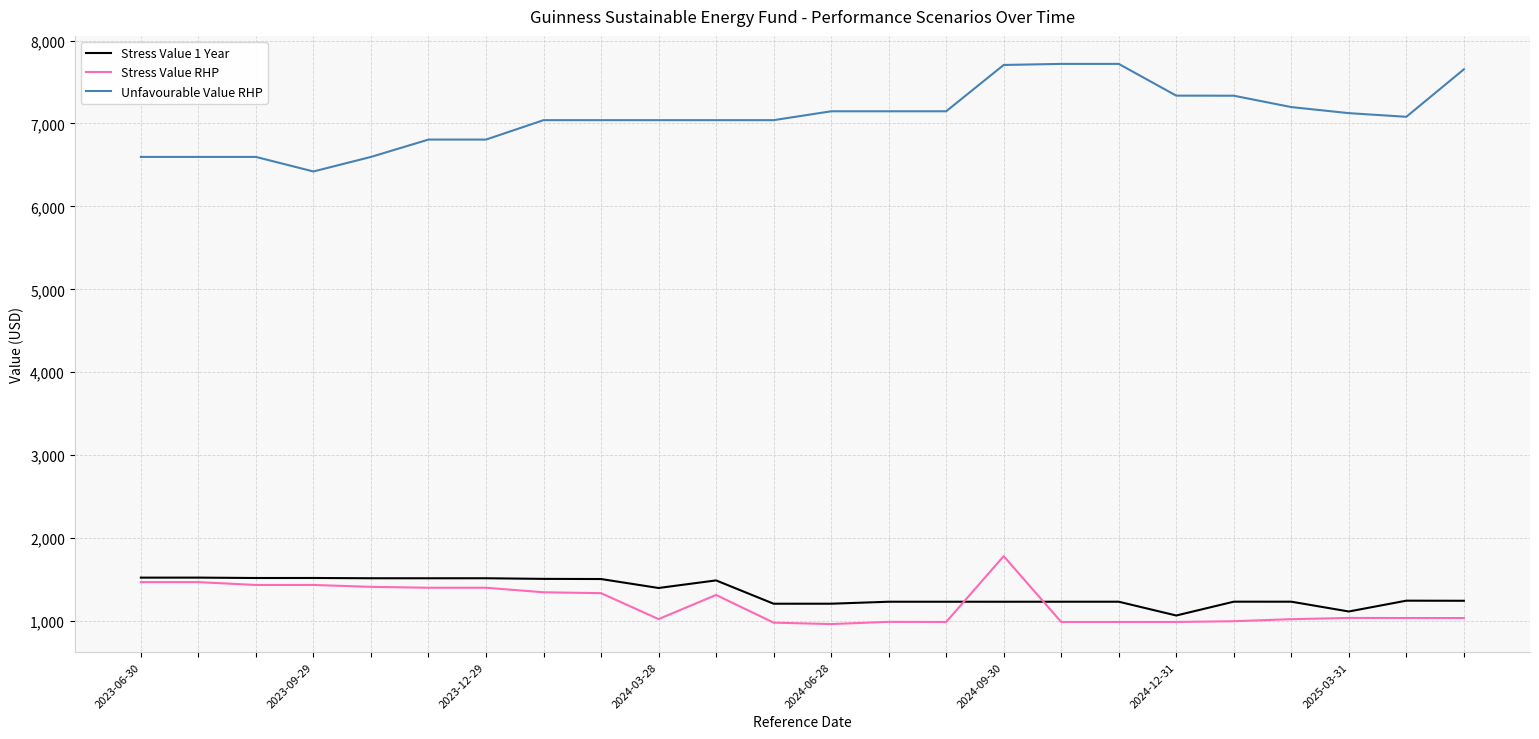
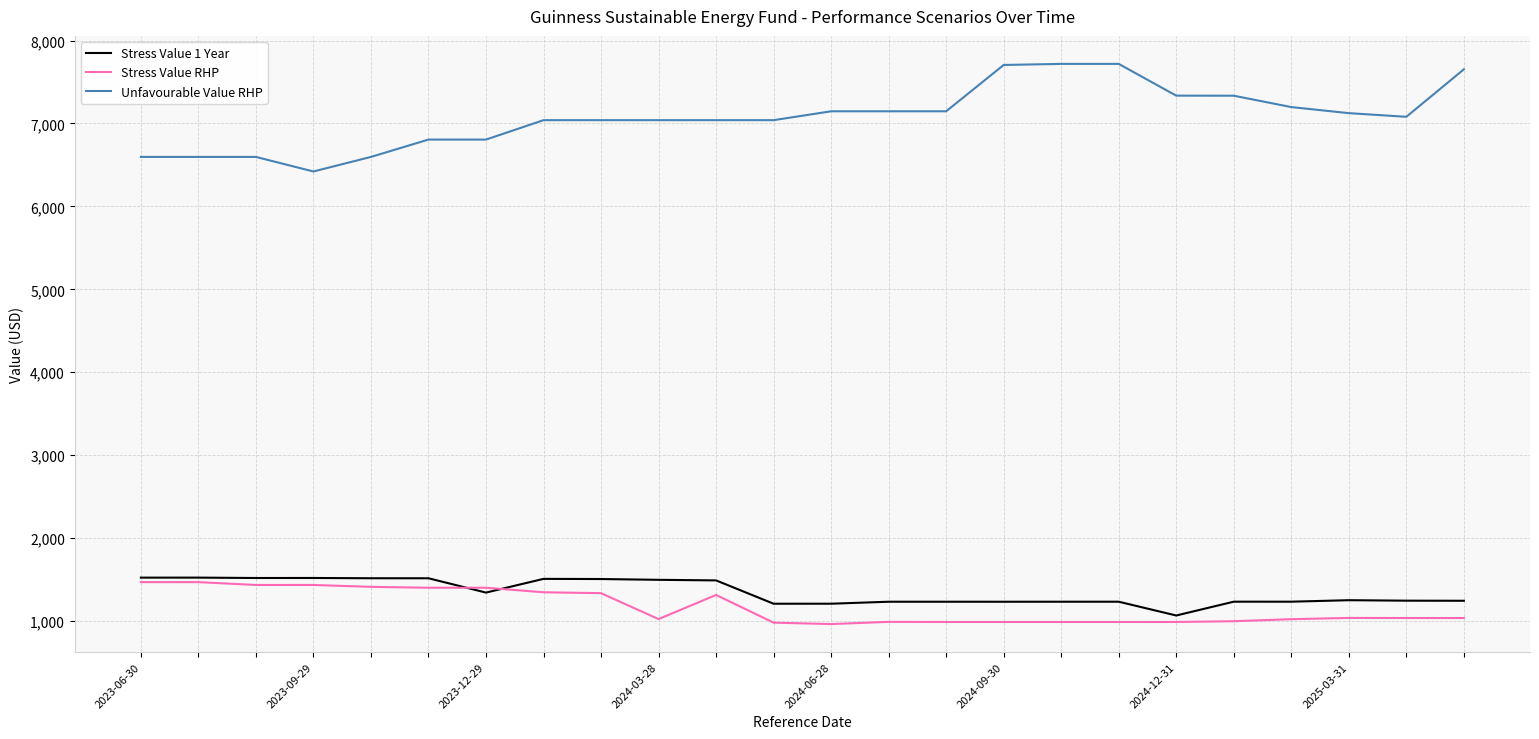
Stress Value 1 Year, 2023-12-29: 1,500 -> 1,300
Stress Value 1 Year, 2024-03-28: 1,400 -> 1,500
Stress Value RHP, 2024-09-30: 1,800 -> 1,000
Stress Value 1 Year, 2025-03-31: 1,100 -> 1,300
